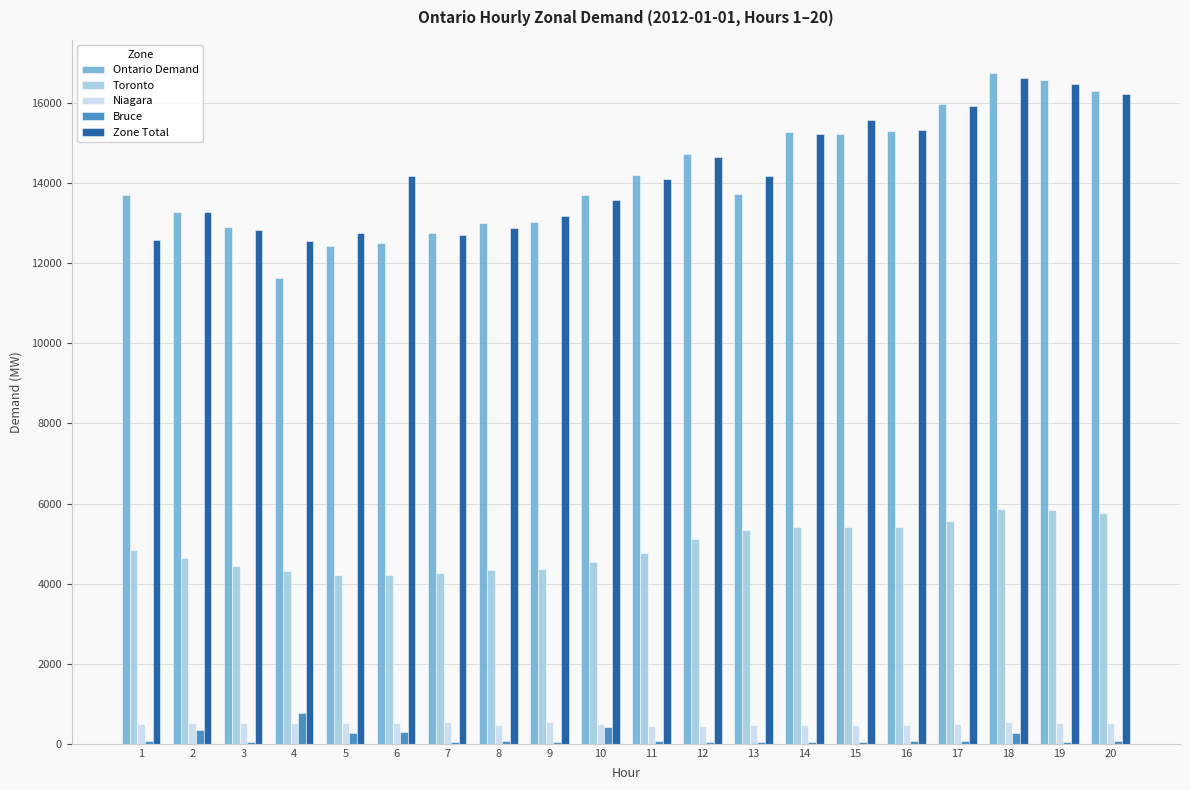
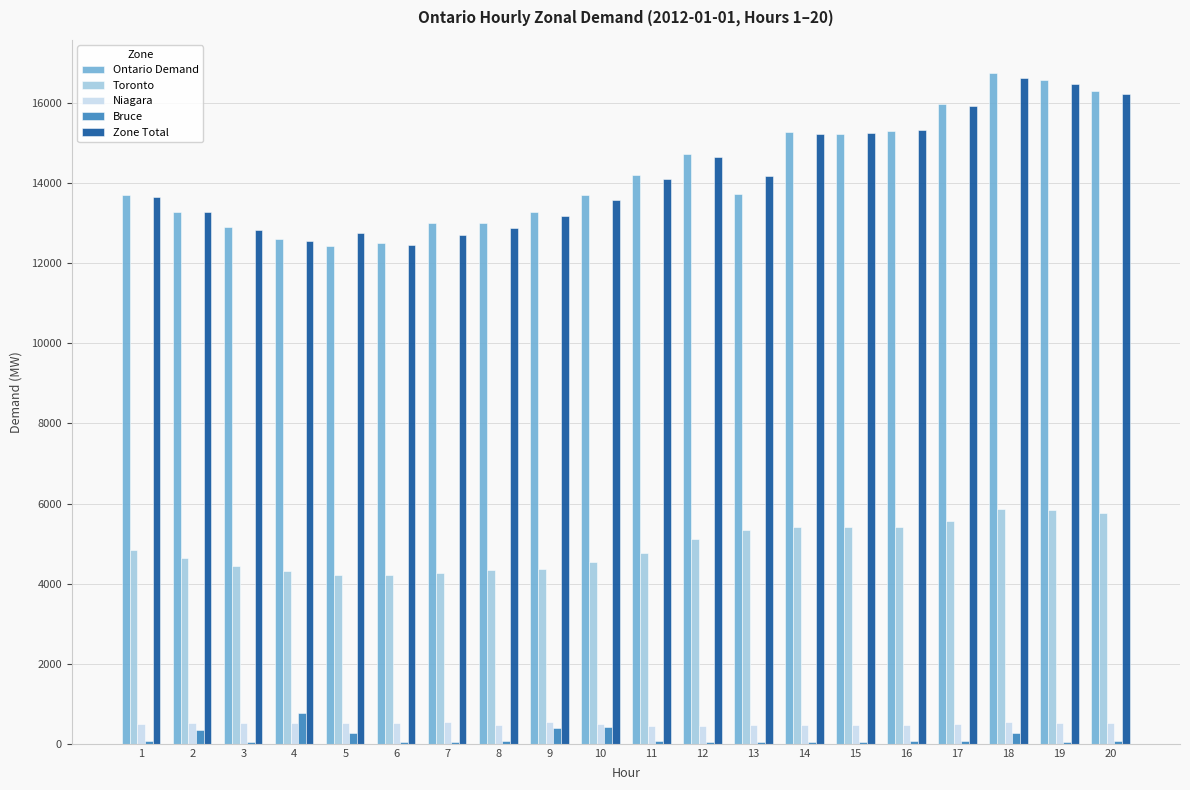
Zone Total, 1: 12600 -> 13700
Ontario Demand, 4: 11600 -> 12600
Bruce, 6: 300 -> 0
Zone Total, 6: 14200 -> 12500
Ontario Demand, 7: 12800 -> 13000
Ontario Demand, 9: 13000 -> 13300
Bruce, 9: 100 -> 400
Zone Total, 15: 15600 -> 15300
